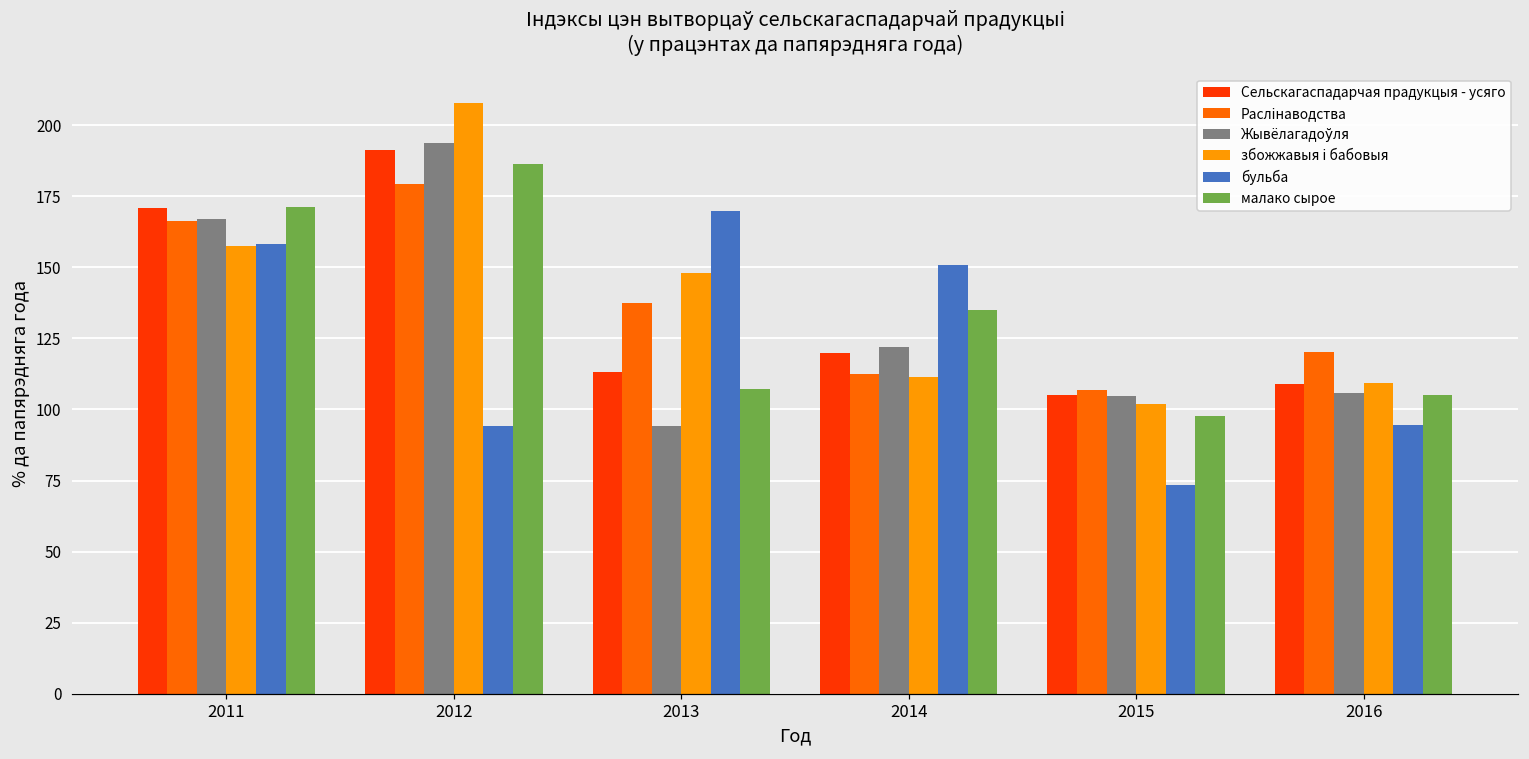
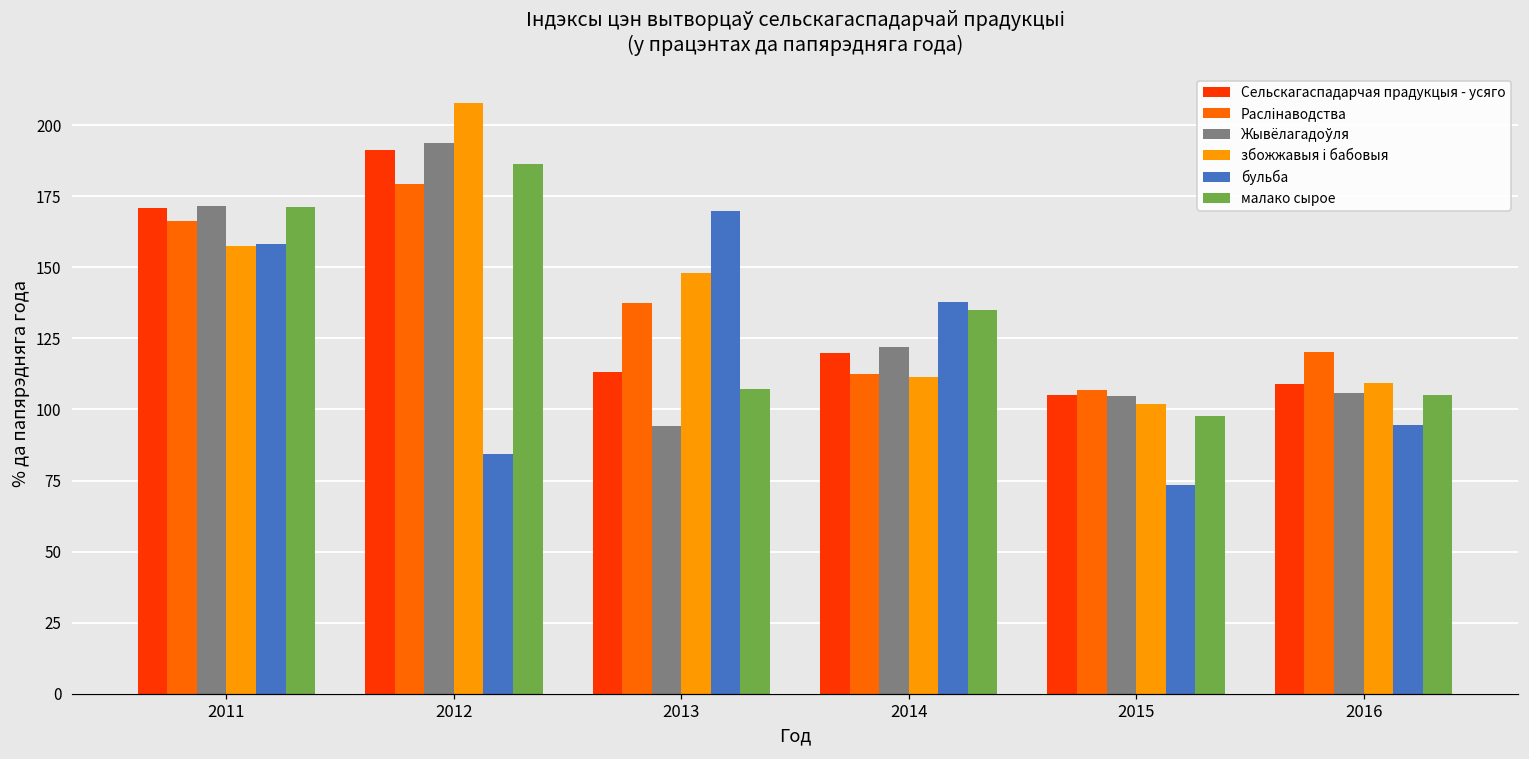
Жывёлагадоўля, 2011: 167 -> 172
бульба, 2012: 94 -> 84
бульба, 2014: 151 -> 138
